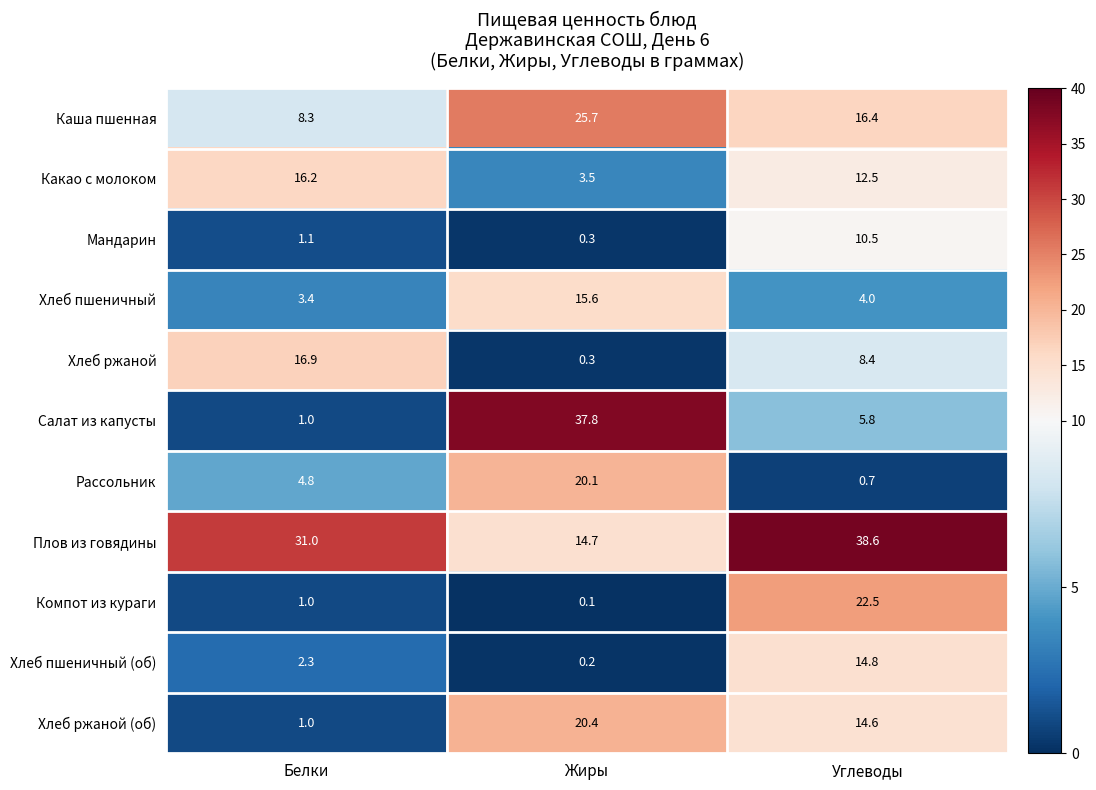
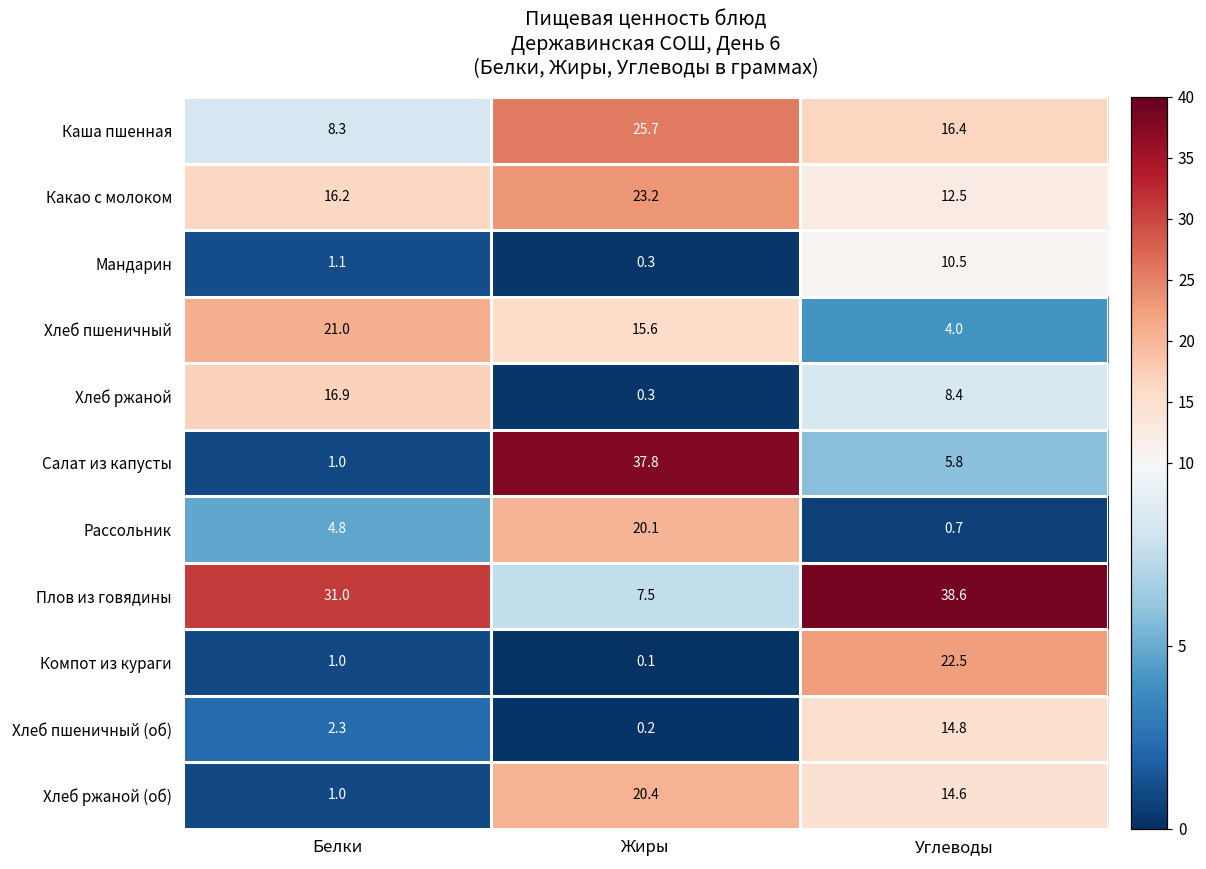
Какао с молоком, Жиры: 3.5 -> 23.2
Хлеб пшеничный, Белки: 3.4 -> 21.0
Плов из говядины, Жиры: 14.7 -> 7.5
